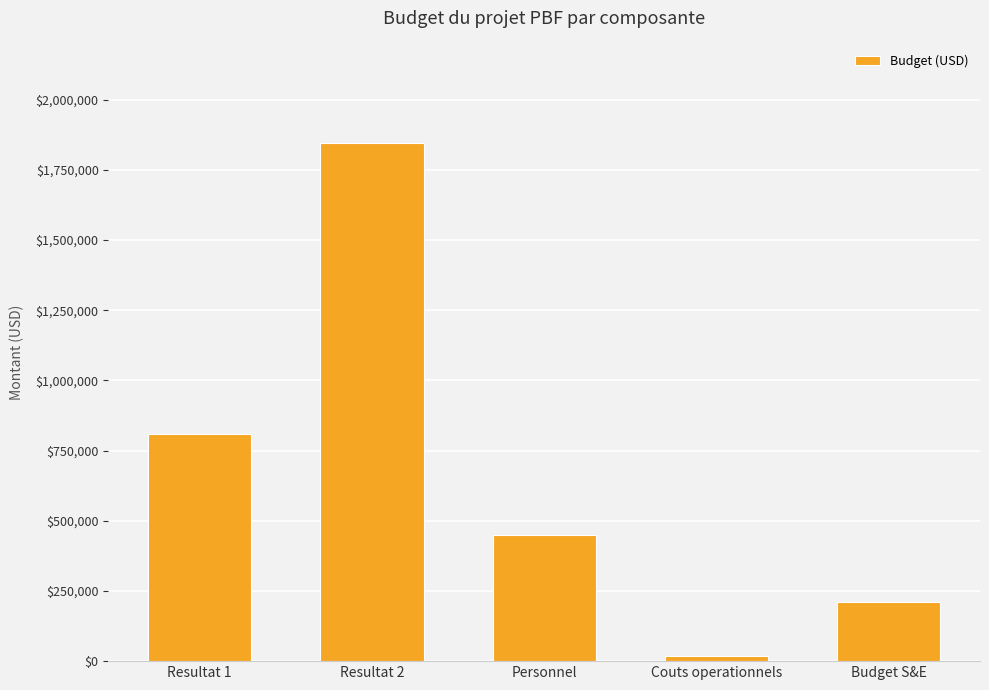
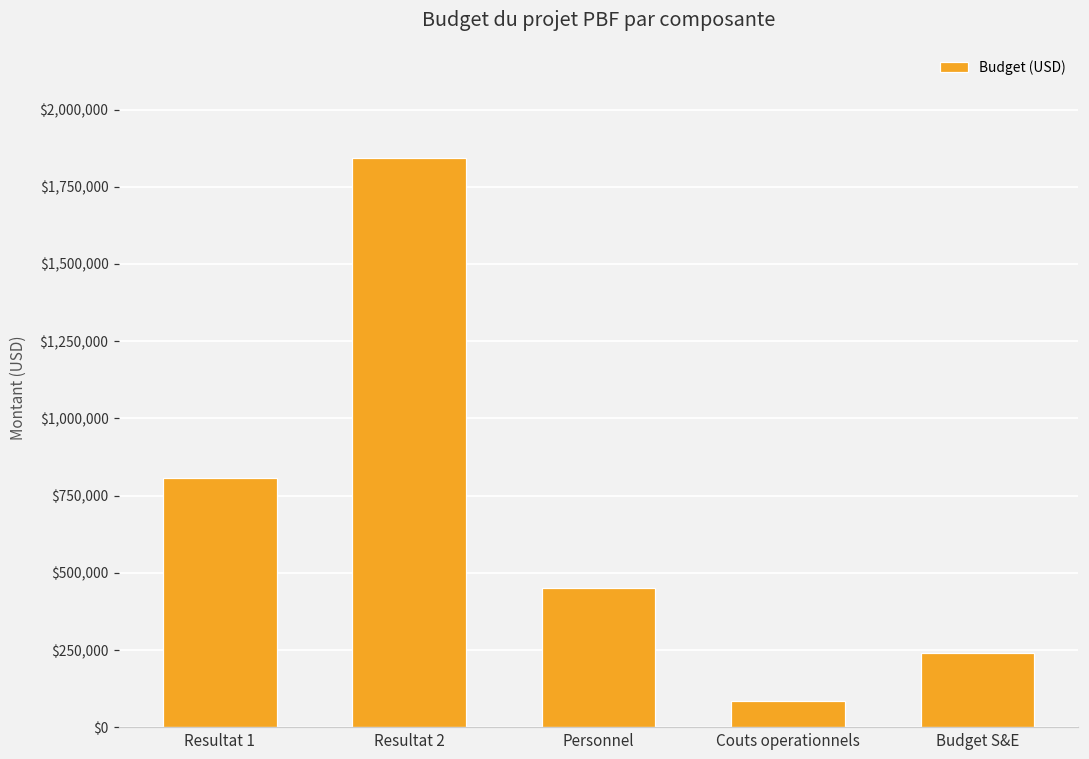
Couts operationnels: $20,000 -> $80,000
Budget S&E: $210,000 -> $240,000
